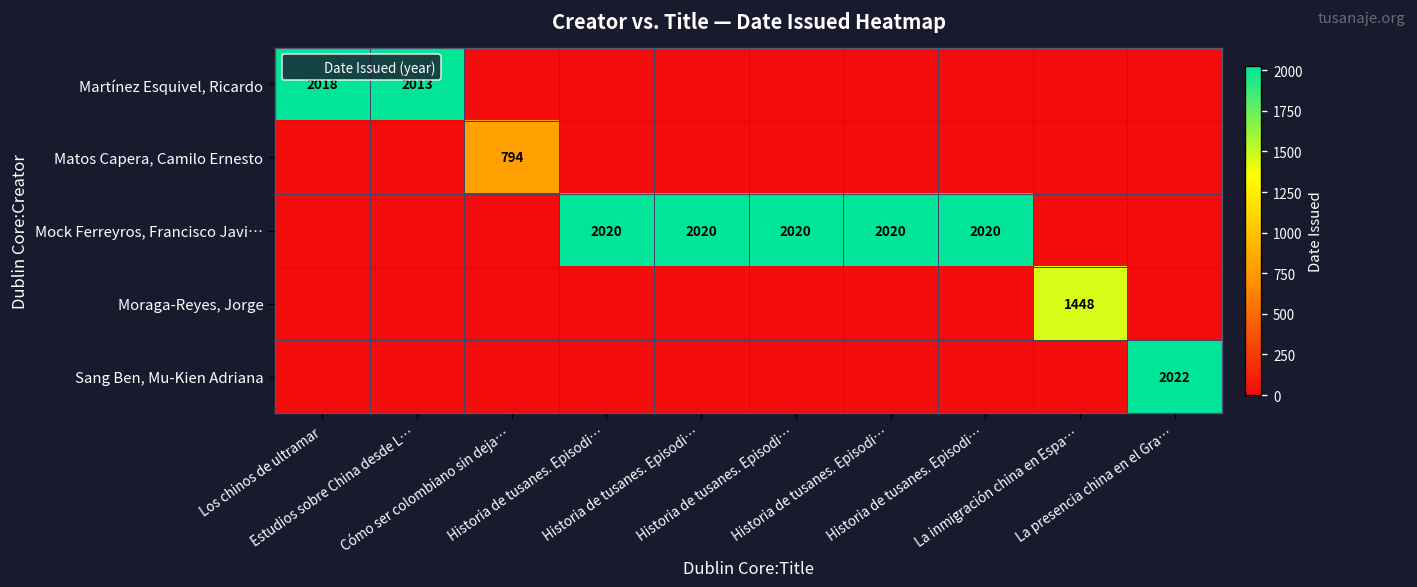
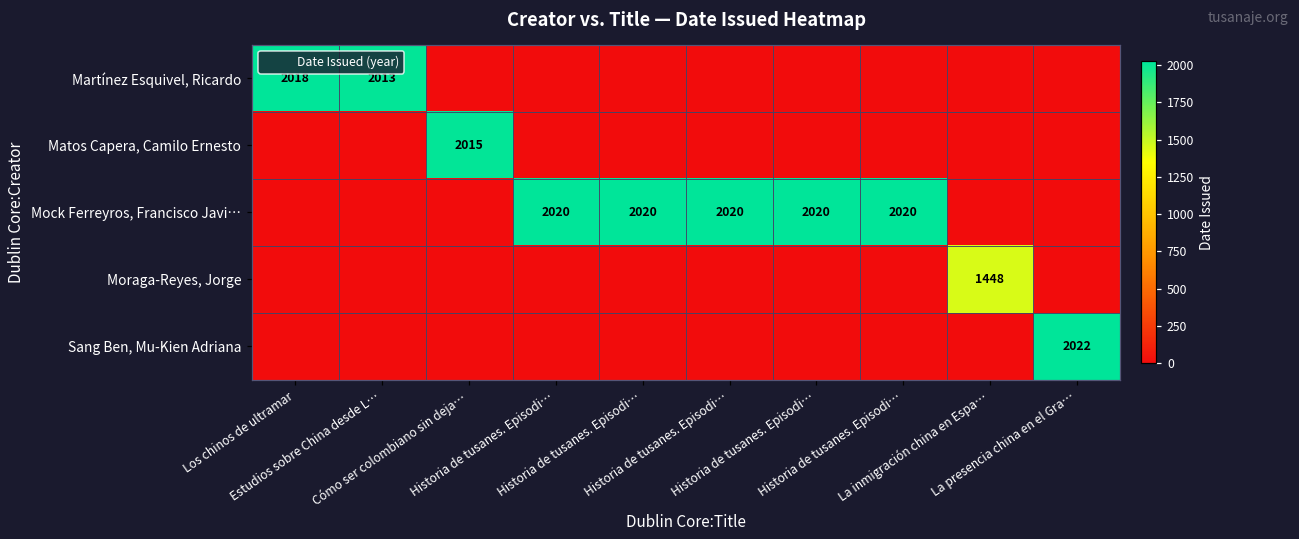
Matos Capera, Camilo Ernesto, Cómo ser colombiano sin deja…: 794 -> 2015
